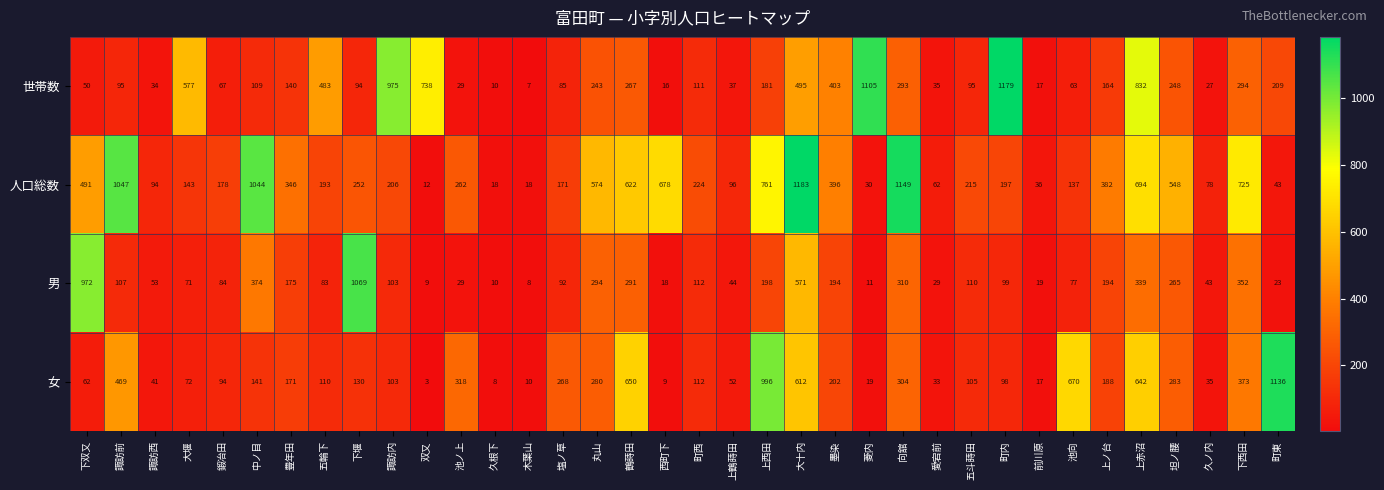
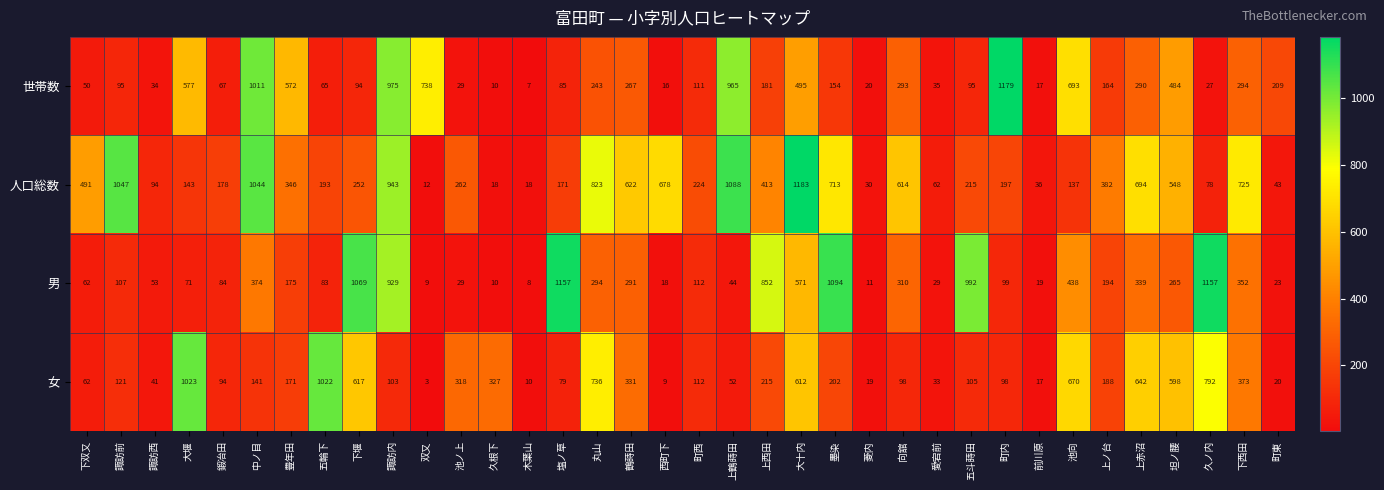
世帯数, 中ノ目: 109 -> 1011
世帯数, 豊年田: 140 -> 572
世帯数, 五輪下: 483 -> 65
世帯数, 上鶴蒔田: 37 -> 965
世帯数, 墨染: 403 -> 154
世帯数, 菱内: 1105 -> 20
世帯数, 池向: 63 -> 693
世帯数, 上赤沼: 832 -> 290
世帯数, 坦ノ腰: 248 -> 484
人口総数, 諏訪内: 206 -> 943
人口総数, 丸山: 574 -> 823
人口総数, 上鶴蒔田: 96 -> 1088
人口総数, 上西田: 761 -> 413
人口総数, 墨染: 396 -> 713
人口総数, 向舘: 1149 -> 614
男, 下双又: 972 -> 62
男, 諏訪内: 103 -> 929
男, 塩ノ草: 92 -> 1157
男, 上西田: 198 -> 852
男, 墨染: 194 -> 1094
男, 五斗蒔田: 110 -> 992
男, 池向: 77 -> 438
男, 久ノ内: 43 -> 1157
女, 諏訪前: 469 -> 121
女, 大堰: 72 -> 1023
女, 五輪下: 110 -> 1022
女, 下堰: 130 -> 617
女, 久根下: 8 -> 327
女, 塩ノ草: 268 -> 79
女, 丸山: 280 -> 736
女, 鶴蒔田: 650 -> 331
女, 上西田: 996 -> 215
女, 向舘: 304 -> 98
女, 坦ノ腰: 283 -> 598
女, 久ノ内: 35 -> 792
女, 町東: 1136 -> 20
